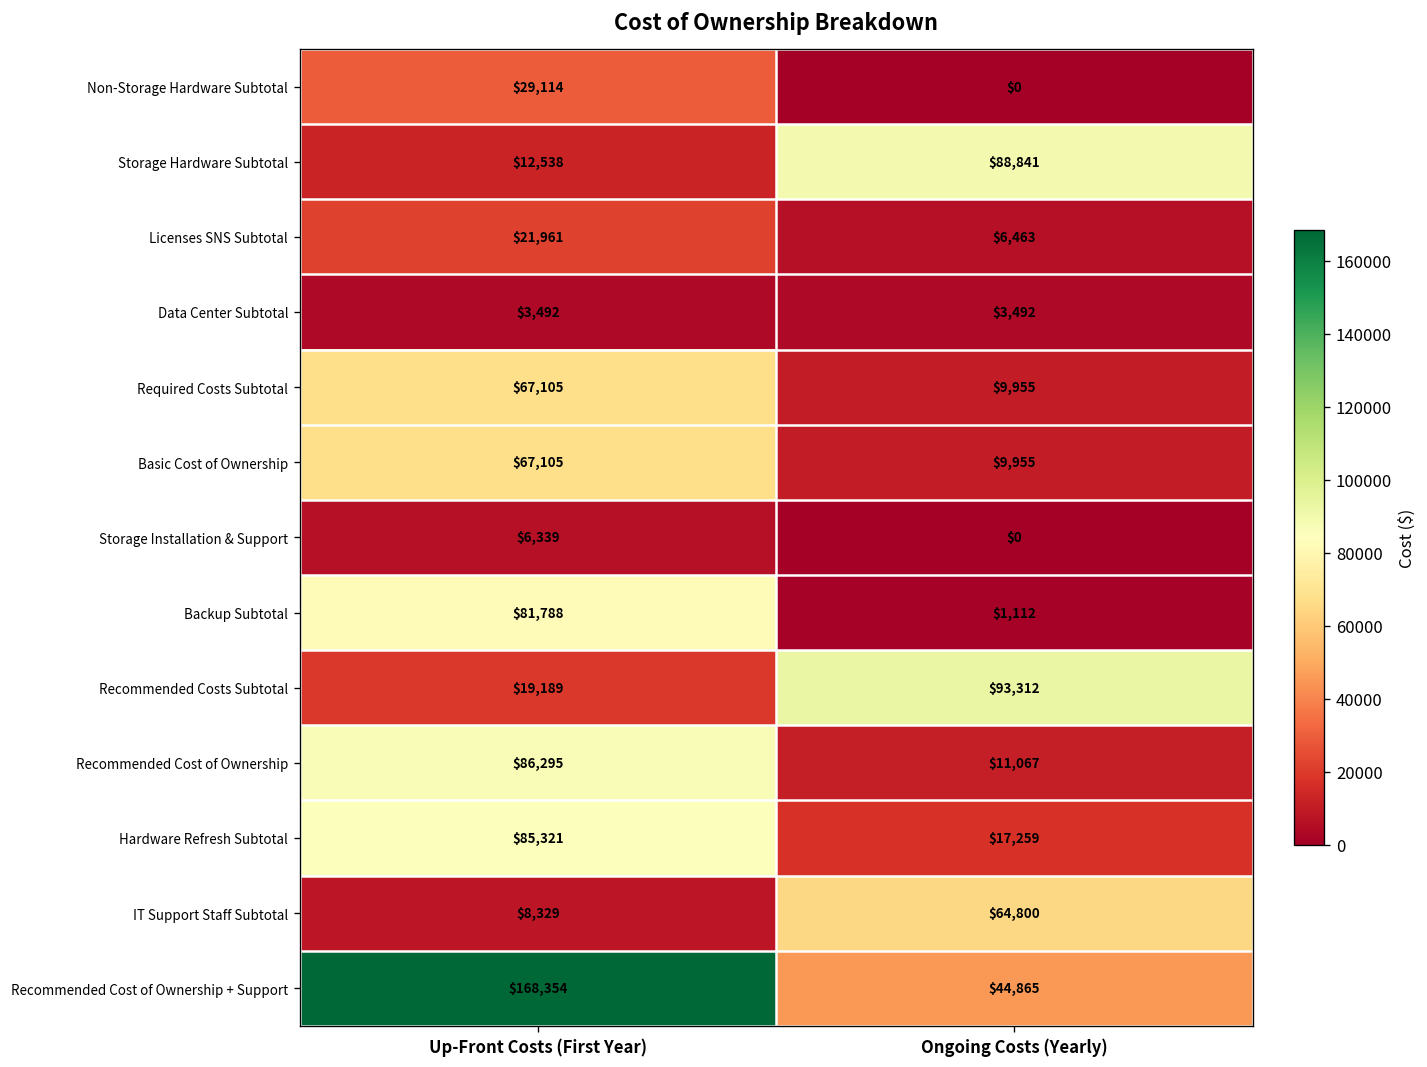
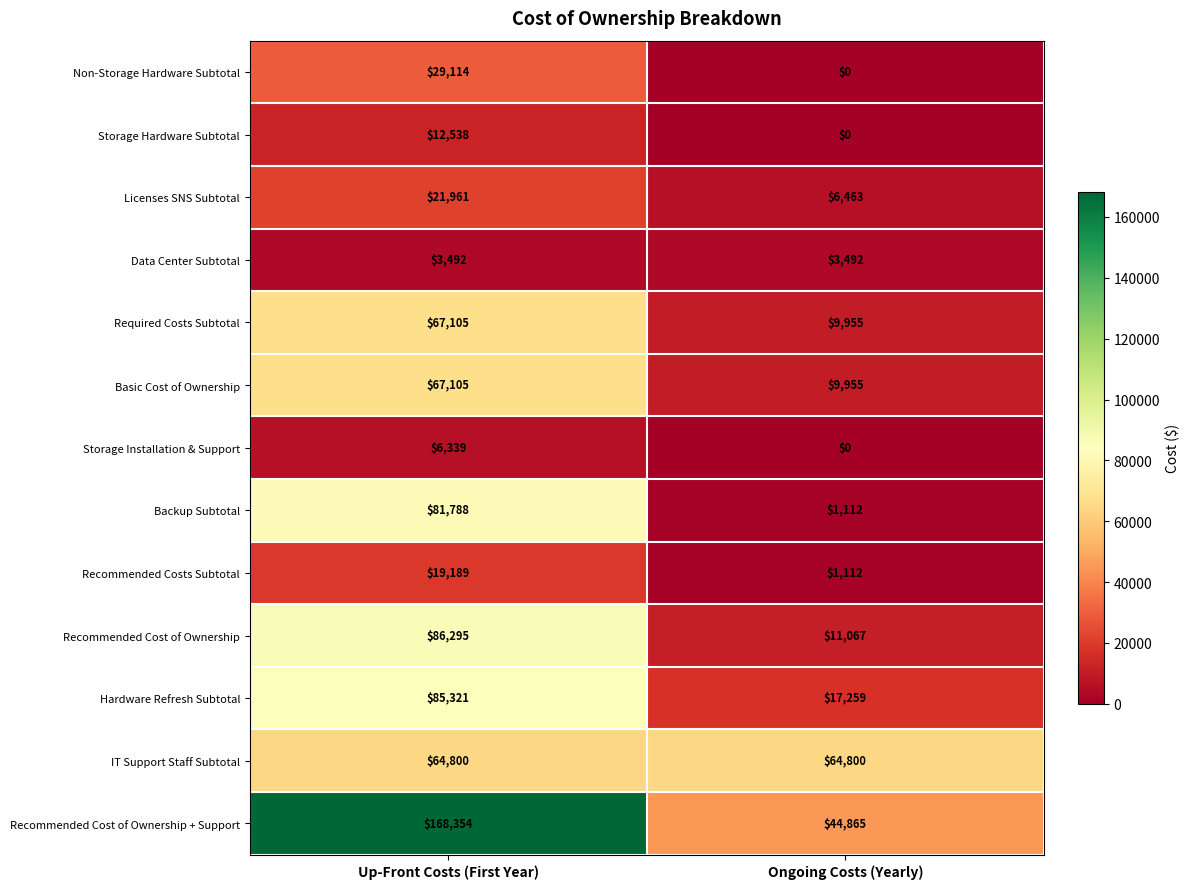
Storage Hardware Subtotal, Ongoing Costs (Yearly): $88,841 -> $0
Recommended Costs Subtotal, Ongoing Costs (Yearly): $93,312 -> $1,112
IT Support Staff Subtotal, Up-Front Costs (First Year): $8,329 -> $64,800
